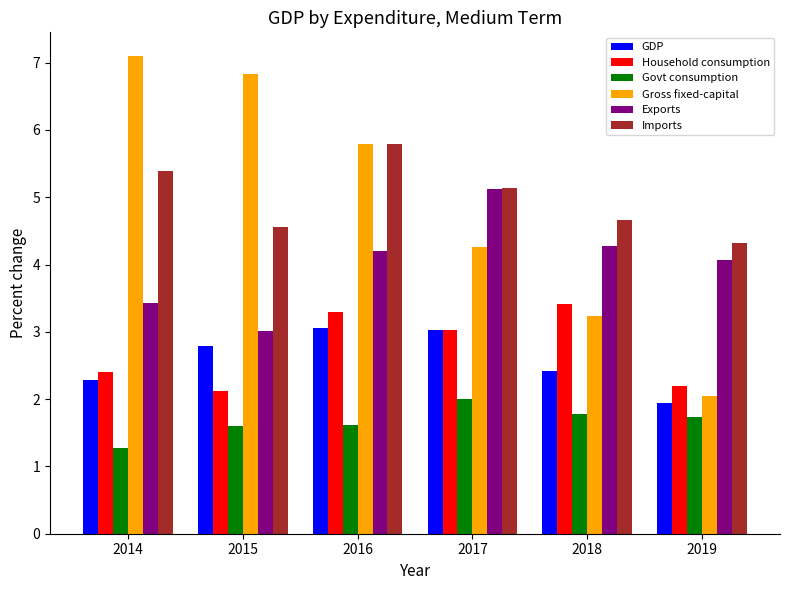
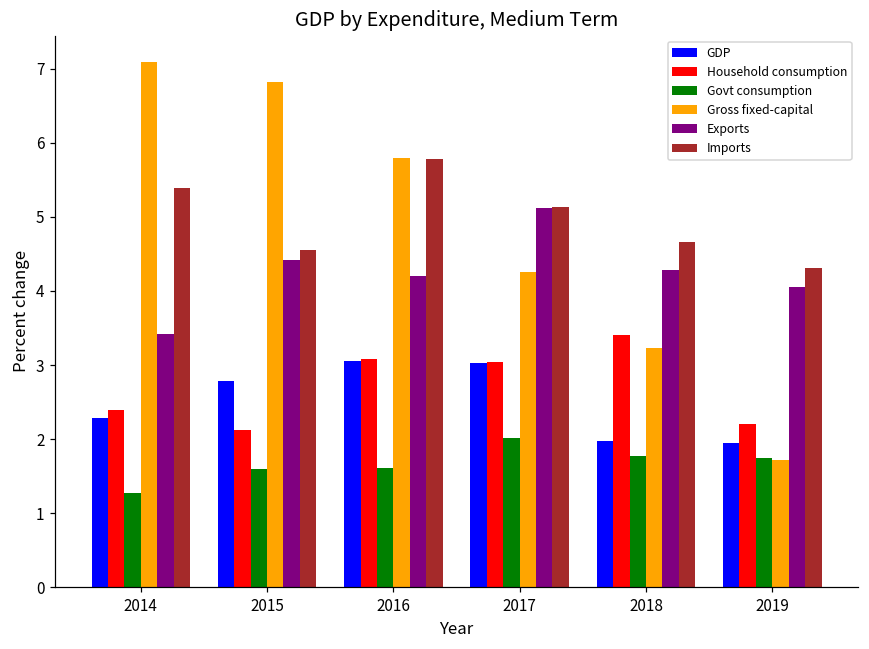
Exports, 2015: 3.0 -> 4.4
Household consumption, 2016: 3.3 -> 3.1
GDP, 2018: 2.4 -> 2.0
Gross fixed-capital, 2019: 2.0 -> 1.7
